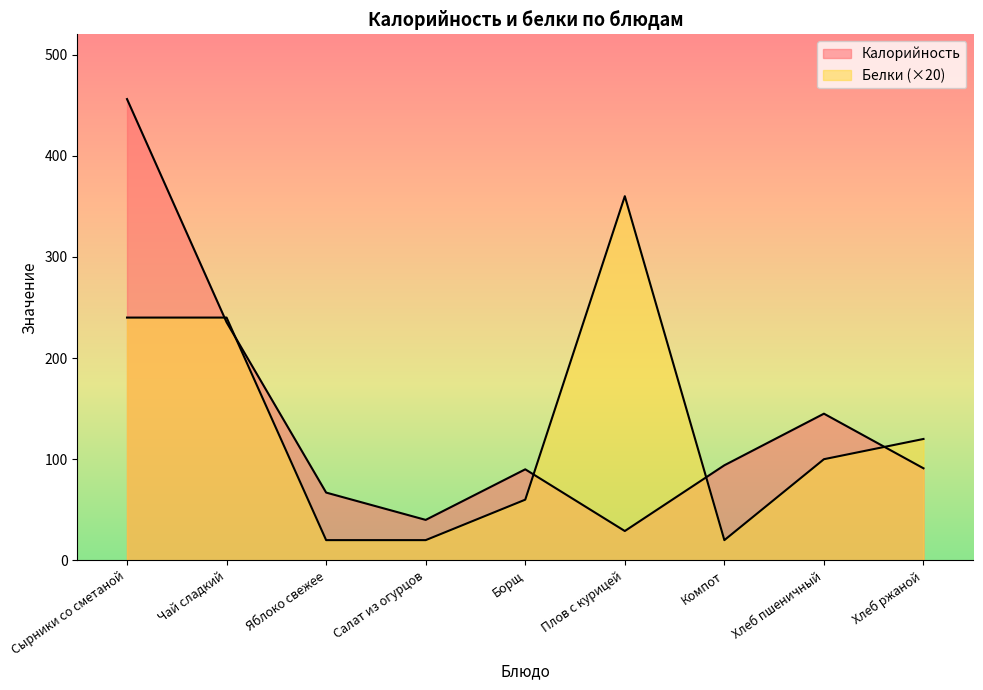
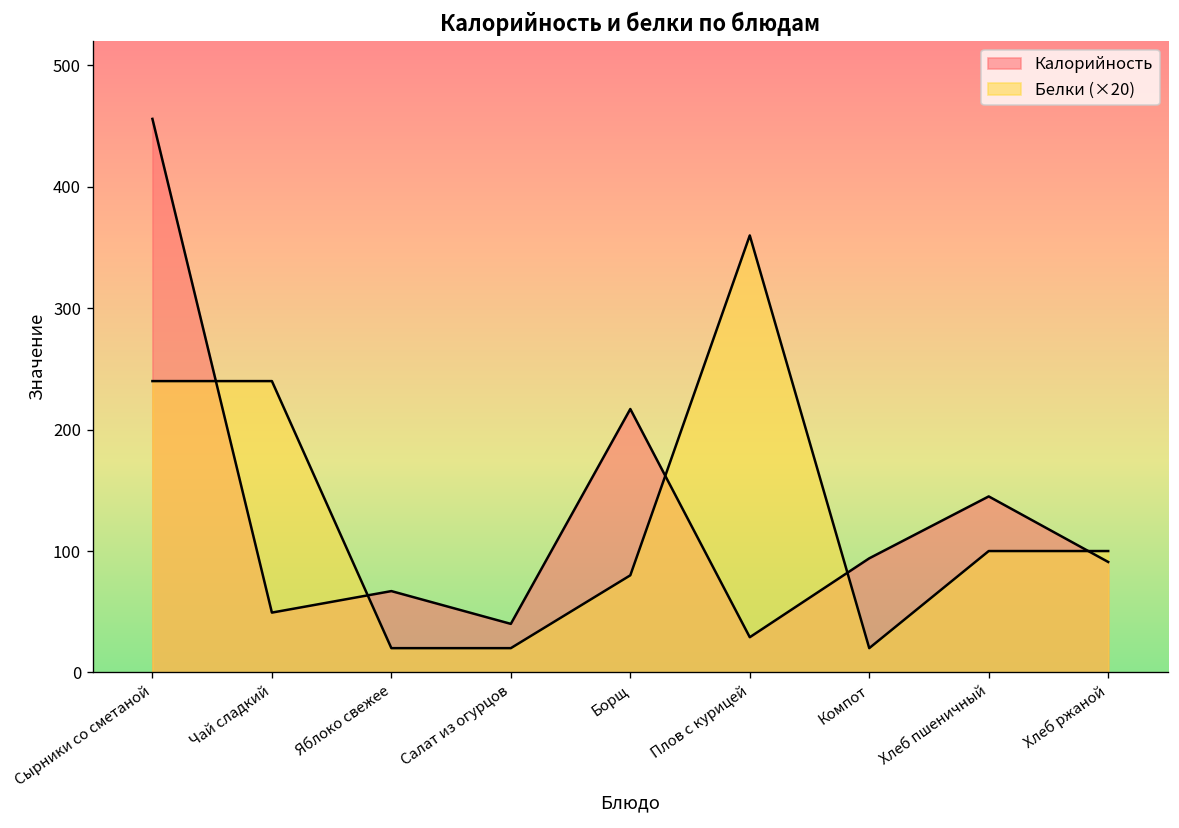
Калорийность, Чай сладкий: 235 -> 49
Калорийность, Борщ: 90 -> 217
Белки (×20), Борщ: 60 -> 80
Белки (×20), Хлеб ржаной: 120 -> 100
